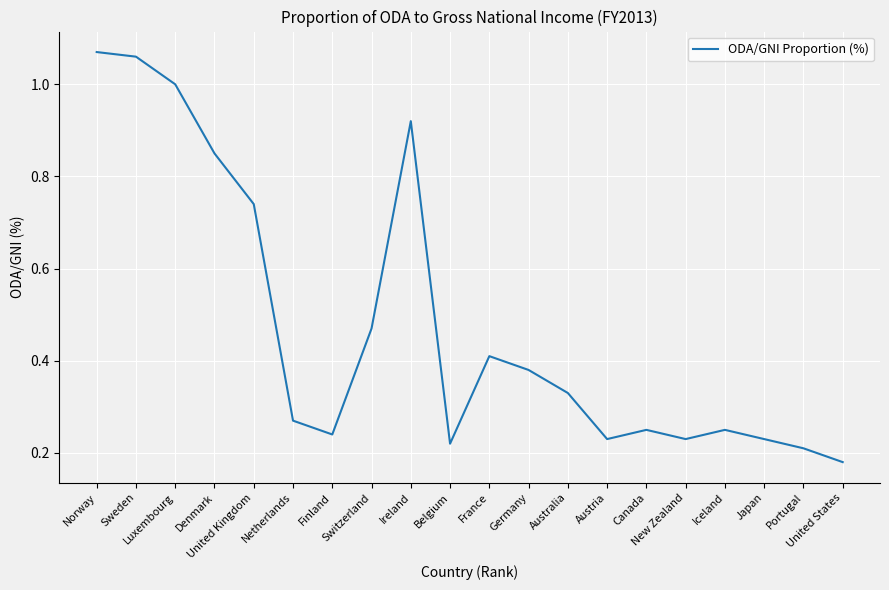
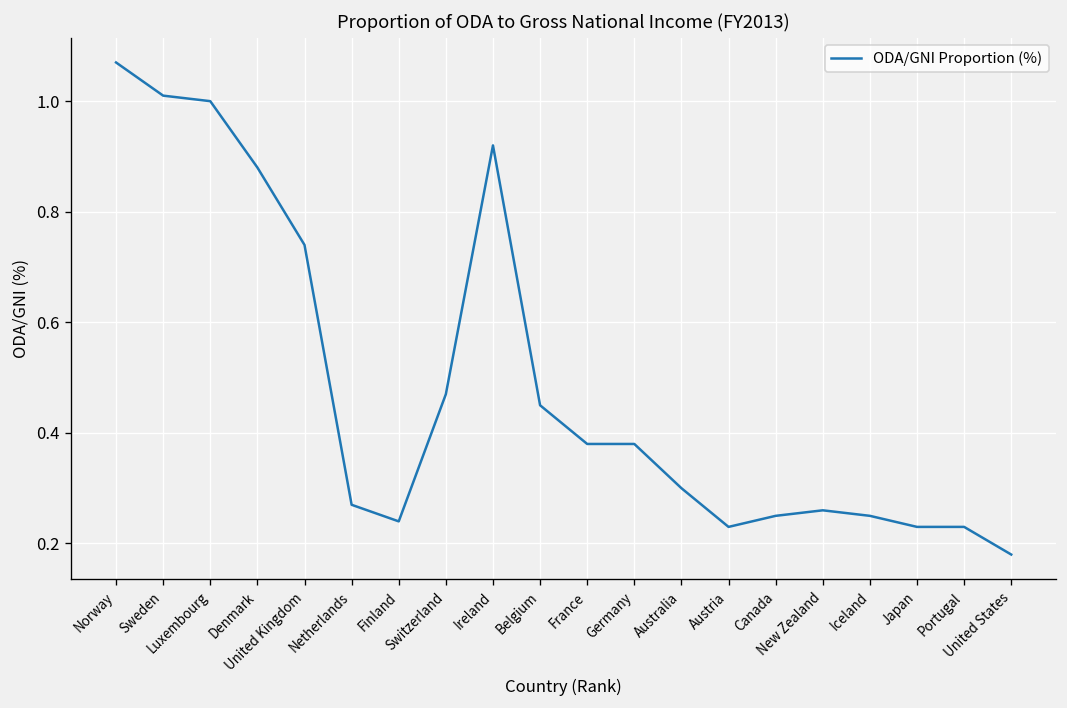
Sweden: 1.06 -> 1.01
Denmark: 0.85 -> 0.88
Belgium: 0.22 -> 0.45
France: 0.41 -> 0.38
Australia: 0.33 -> 0.30
New Zealand: 0.23 -> 0.26
Portugal: 0.21 -> 0.23
